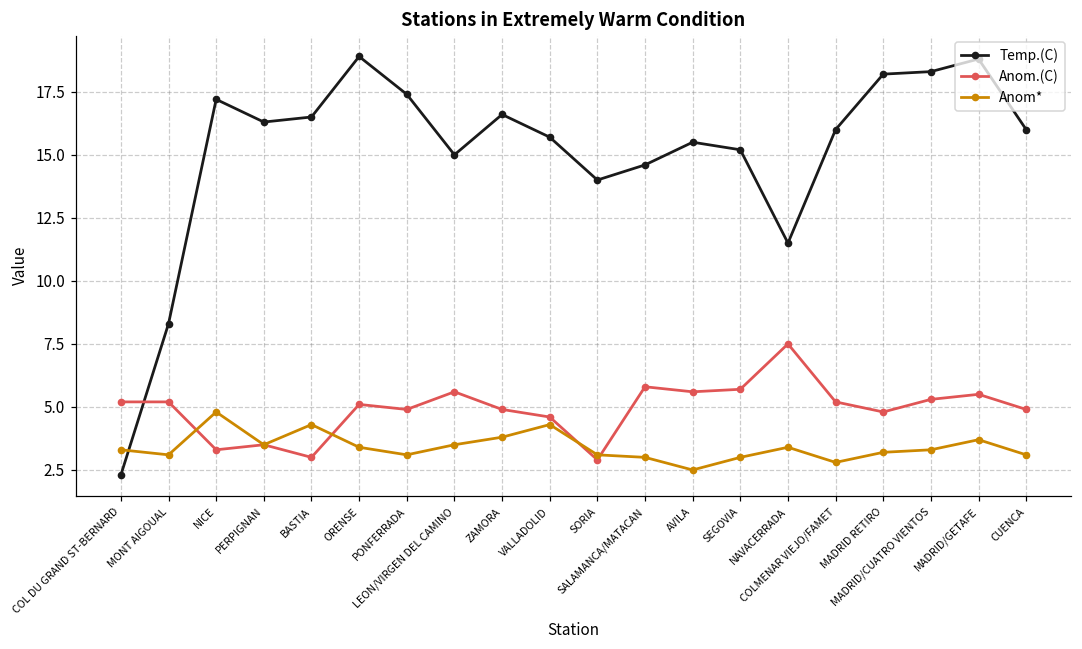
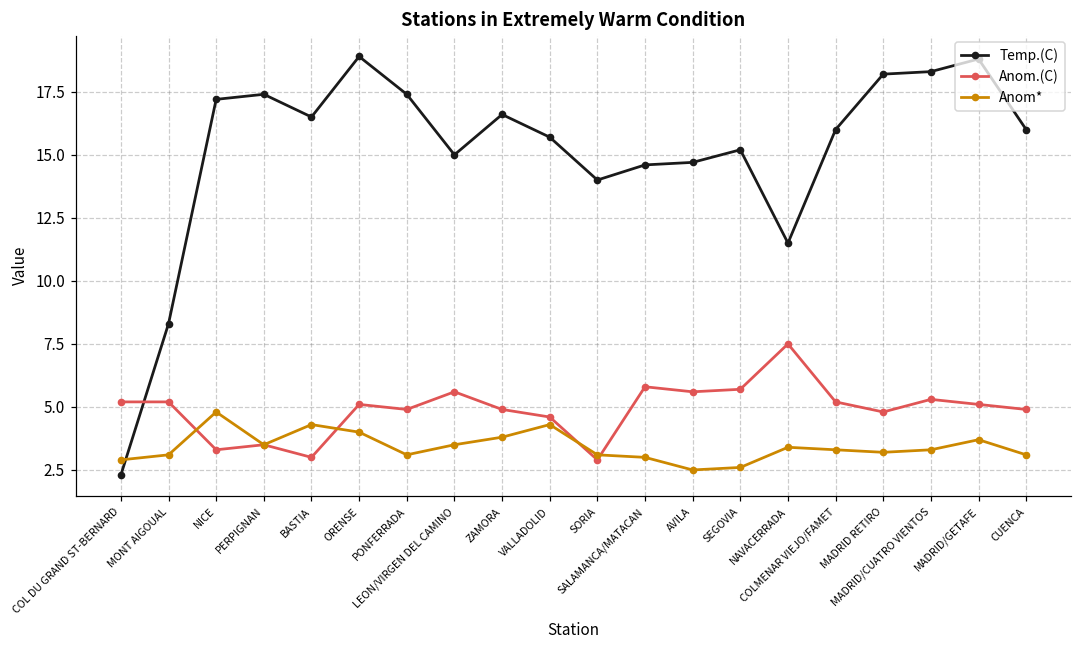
Anom*, COL DU GRAND ST-BERNARD: 3.3 -> 2.9
Temp.(C), PERPIGNAN: 16.3 -> 17.4
Anom*, ORENSE: 3.4 -> 4.0
Temp.(C), AVILA: 15.5 -> 14.7
Anom*, SEGOVIA: 3.0 -> 2.6
Anom*, COLMENAR VIEJO/FAMET: 2.8 -> 3.3
Anom.(C), MADRID/GETAFE: 5.5 -> 5.1
